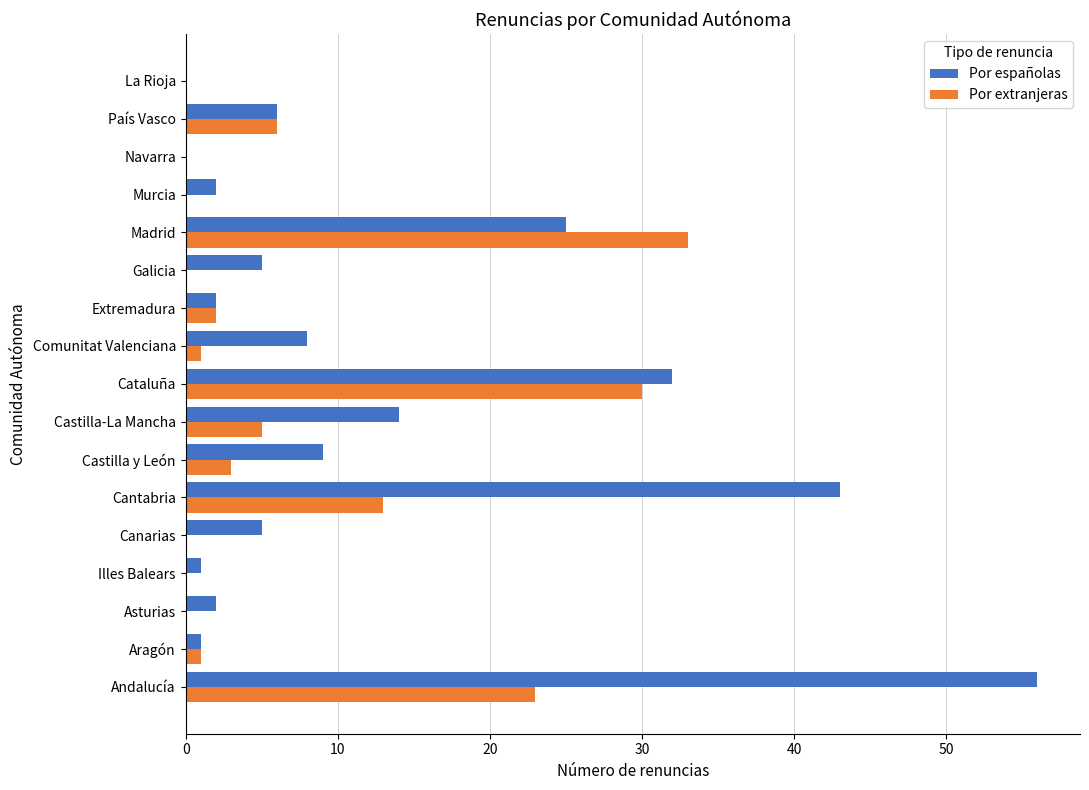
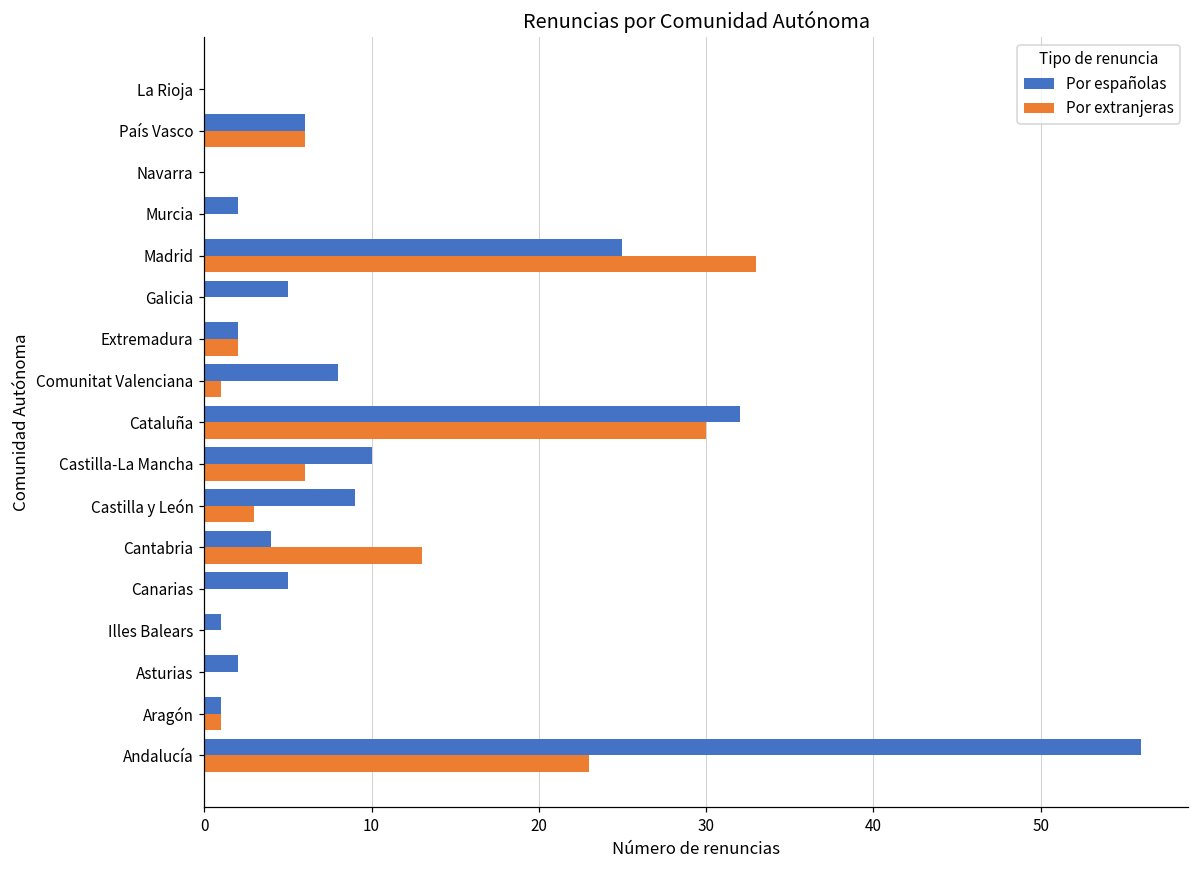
Por españolas, Castilla-La Mancha: 14 -> 10
Por extranjeras, Castilla-La Mancha: 5 -> 6
Por españolas, Cantabria: 43 -> 4
